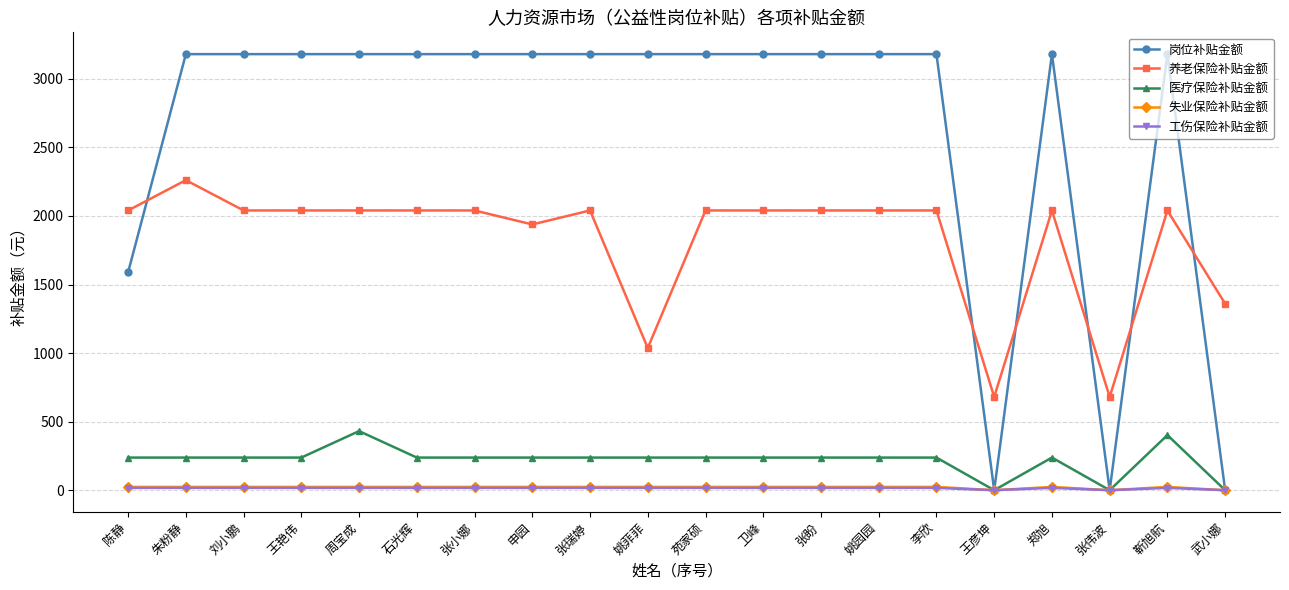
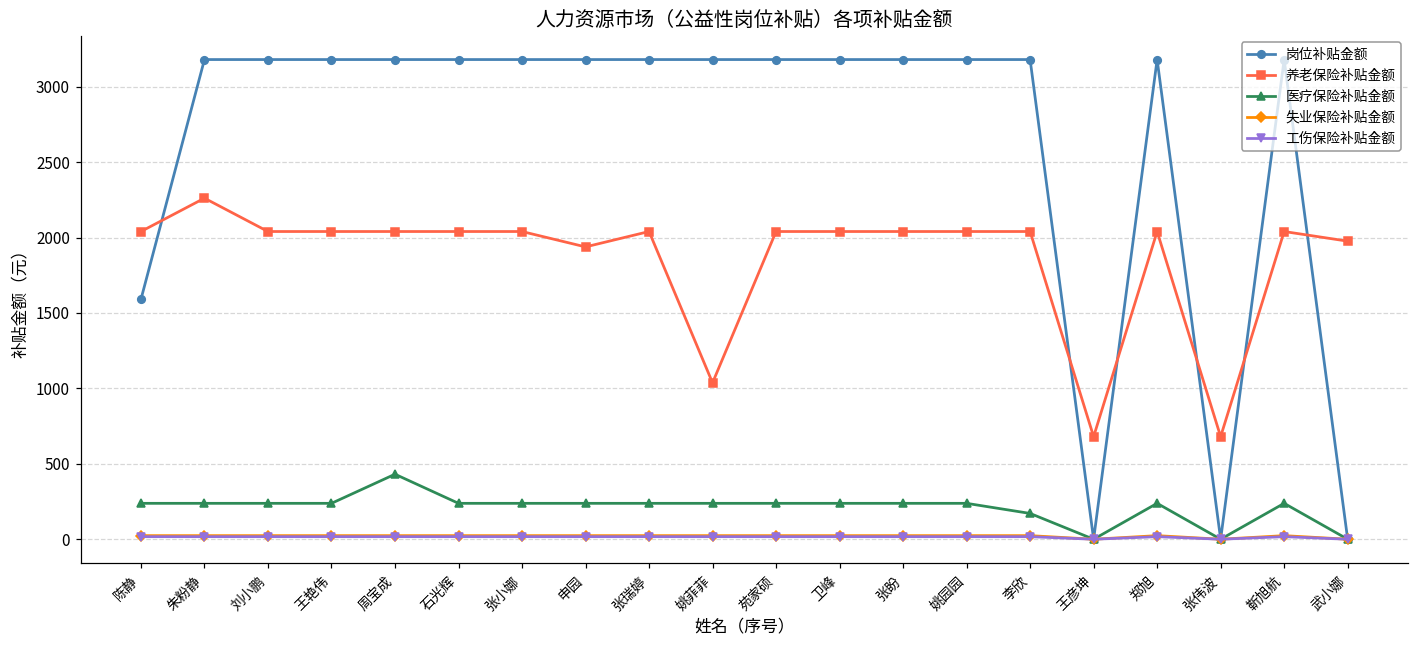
医疗保险补贴金额, 李欣: 240 -> 170
医疗保险补贴金额, 靳旭航: 400 -> 240
养老保险补贴金额, 武小娜: 1360 -> 1980
